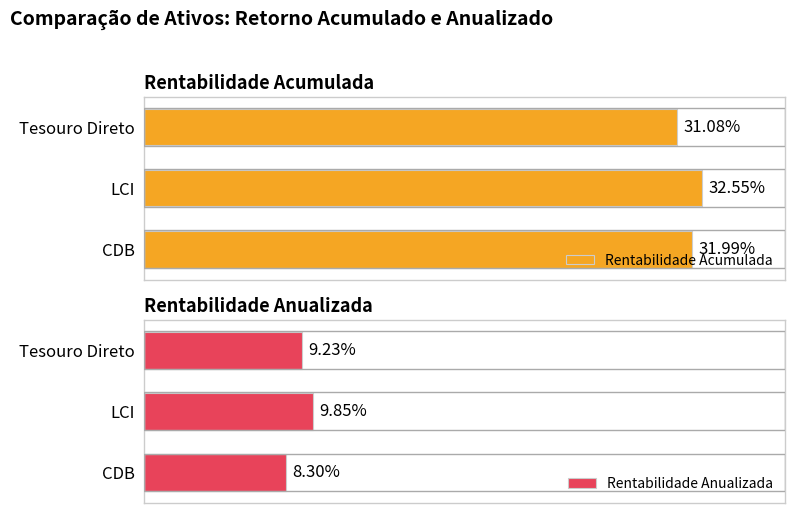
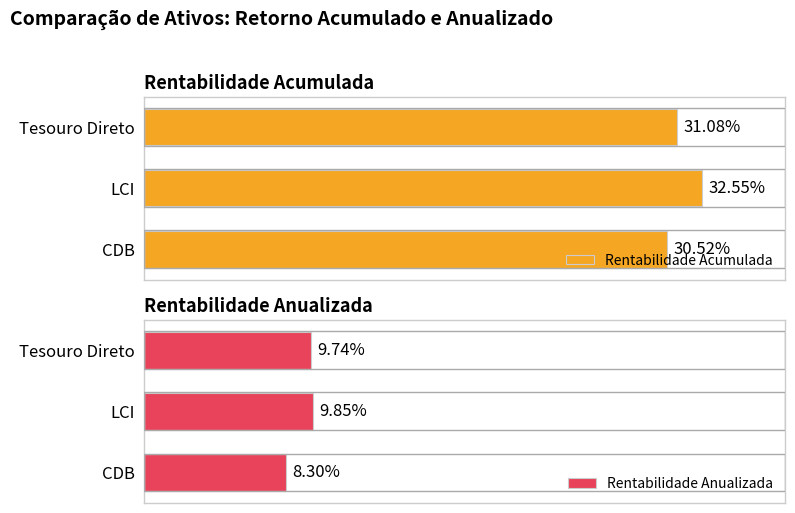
Rentabilidade Acumulada, CDB: 31.99% -> 30.52%
Rentabilidade Anualizada, Tesouro Direto: 9.23% -> 9.74%
